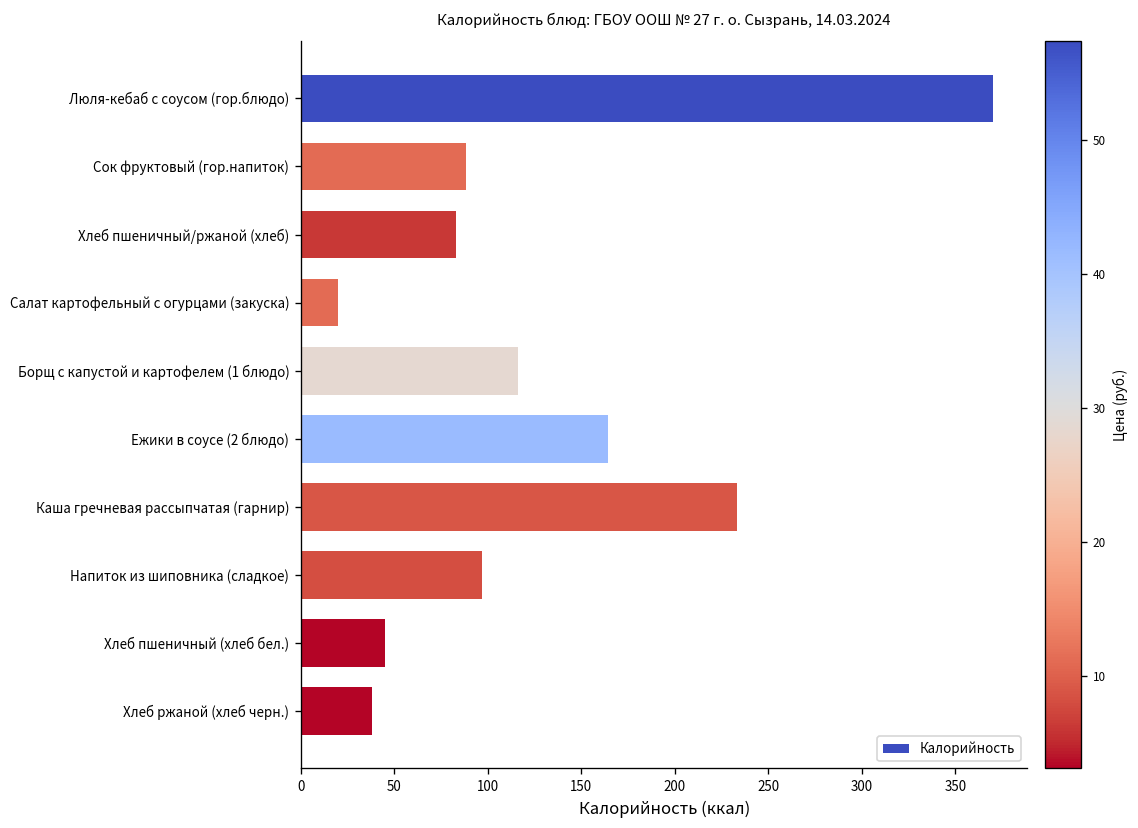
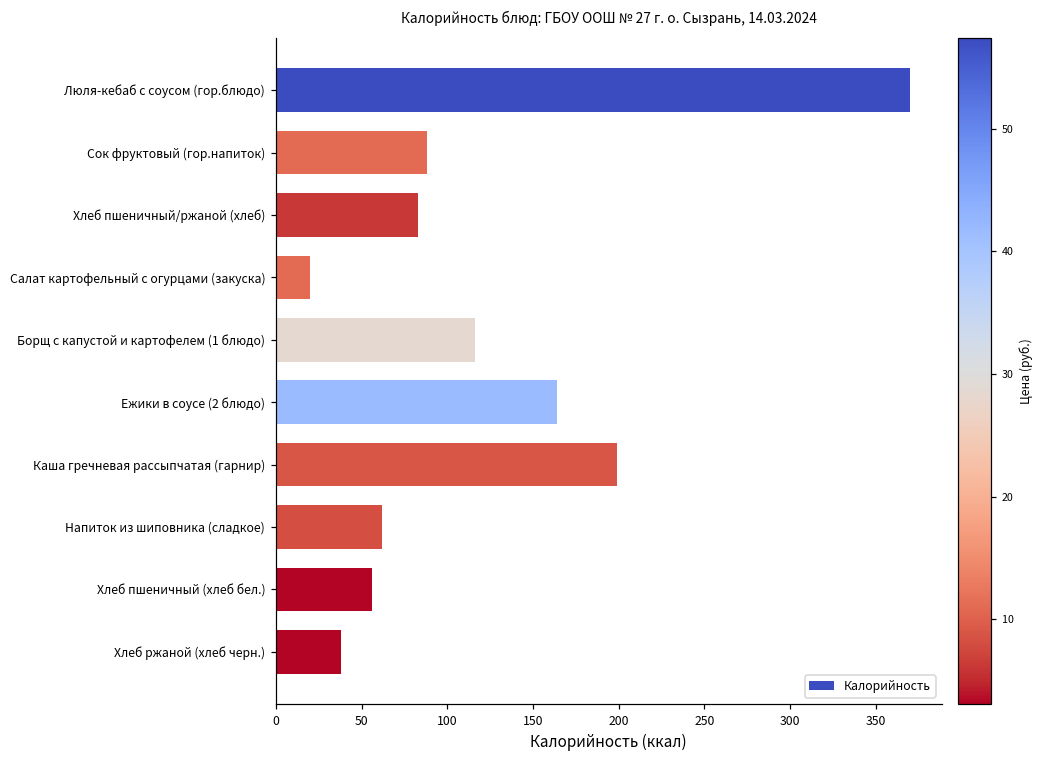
Каша гречневая рассыпчатая (гарнир): 233 -> 199
Напиток из шиповника (сладкое): 97 -> 62
Хлеб пшеничный (хлеб бел.): 45 -> 56
